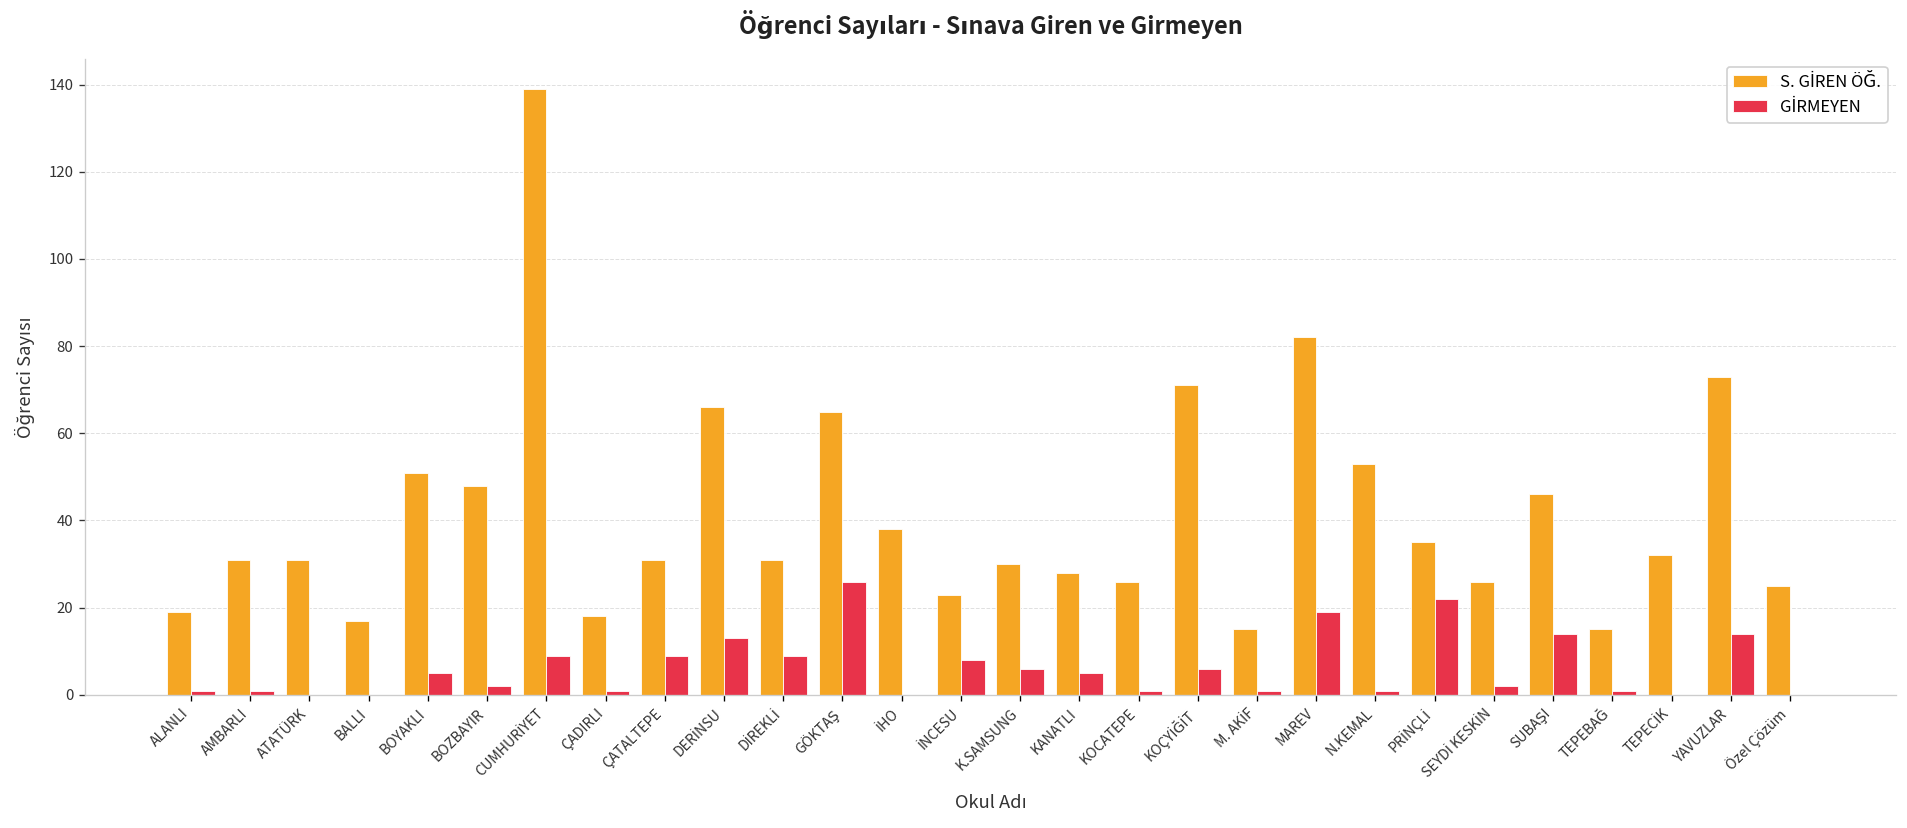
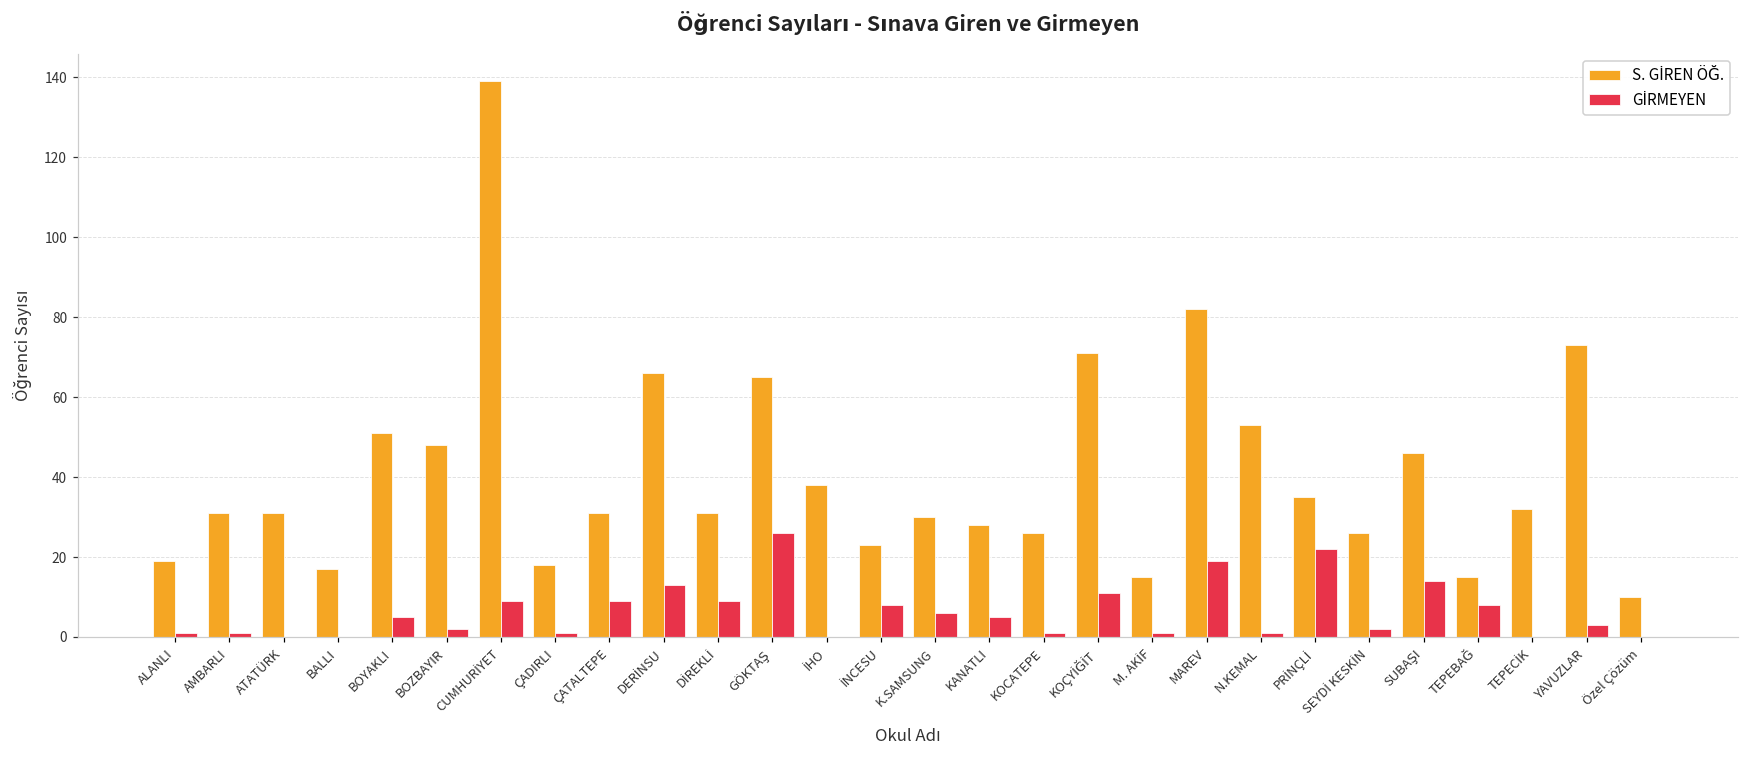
GİRMEYEN, KOÇYİĞİT: 6 -> 11
GİRMEYEN, TEPEBAĞ: 1 -> 8
GİRMEYEN, YAVUZLAR: 14 -> 3
S. GİREN ÖĞ., Özel Çözüm: 25 -> 10
